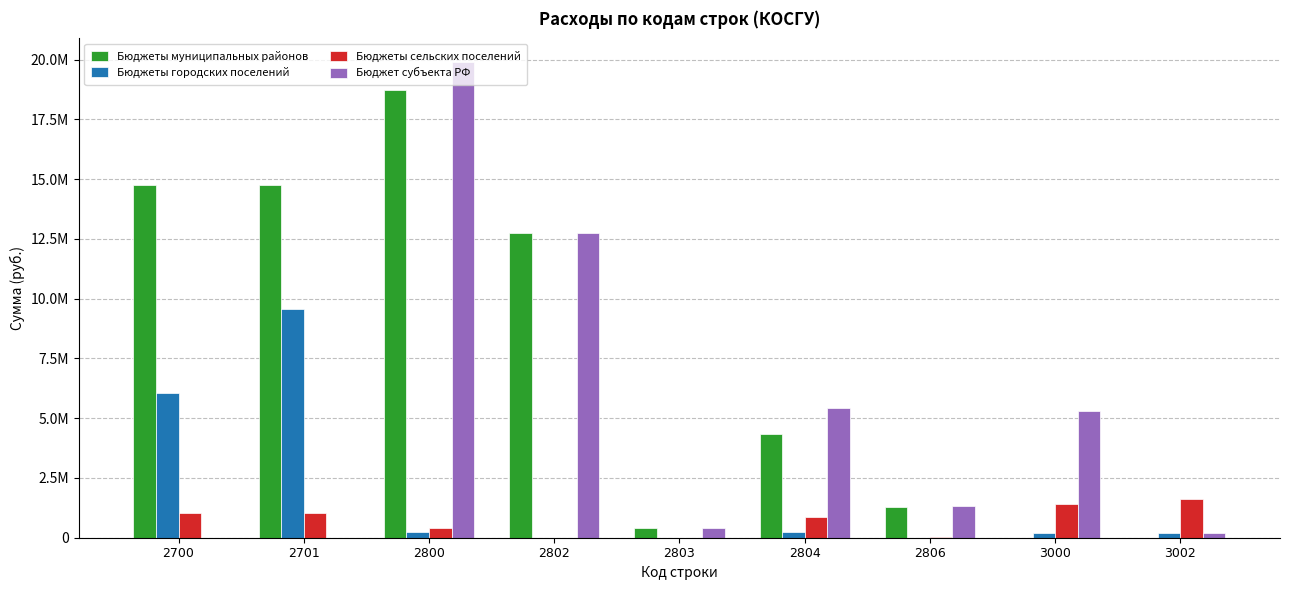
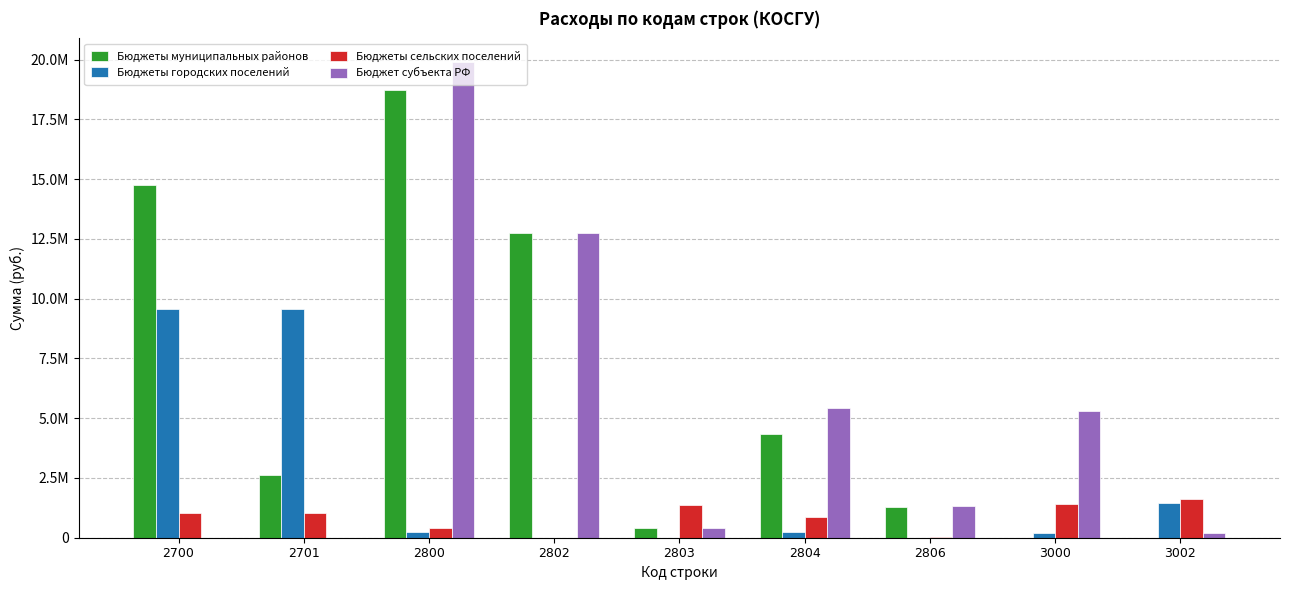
Бюджеты городских поселений, 2700: 6100000 -> 9600000
Бюджеты муниципальных районов, 2701: 14700000 -> 2600000
Бюджеты сельских поселений, 2803: 0 -> 1300000
Бюджеты городских поселений, 3002: 200000 -> 1500000
